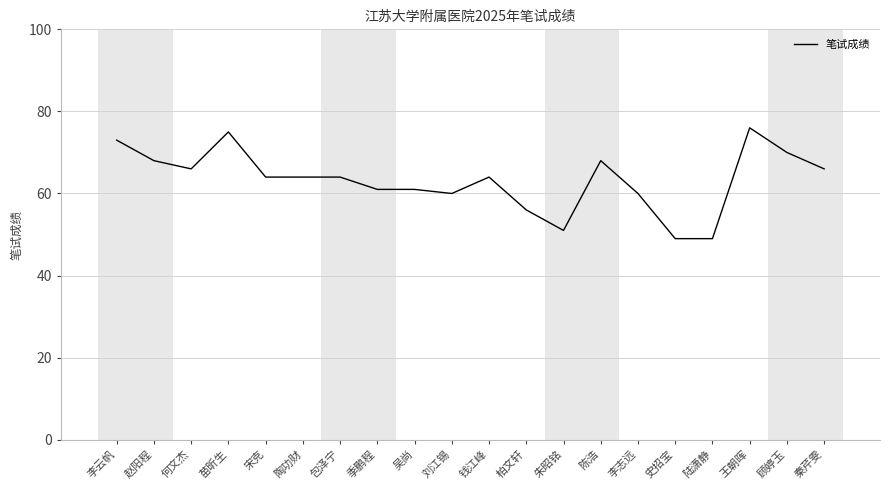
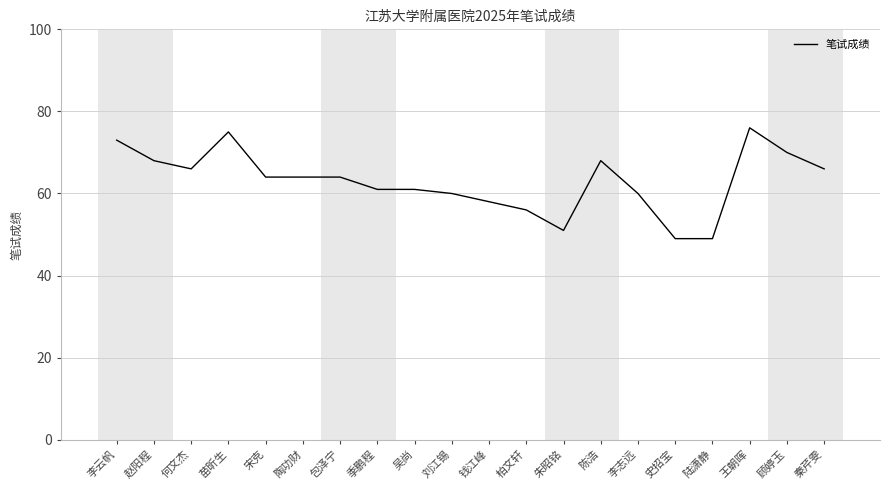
钱江峰: 64 -> 58
